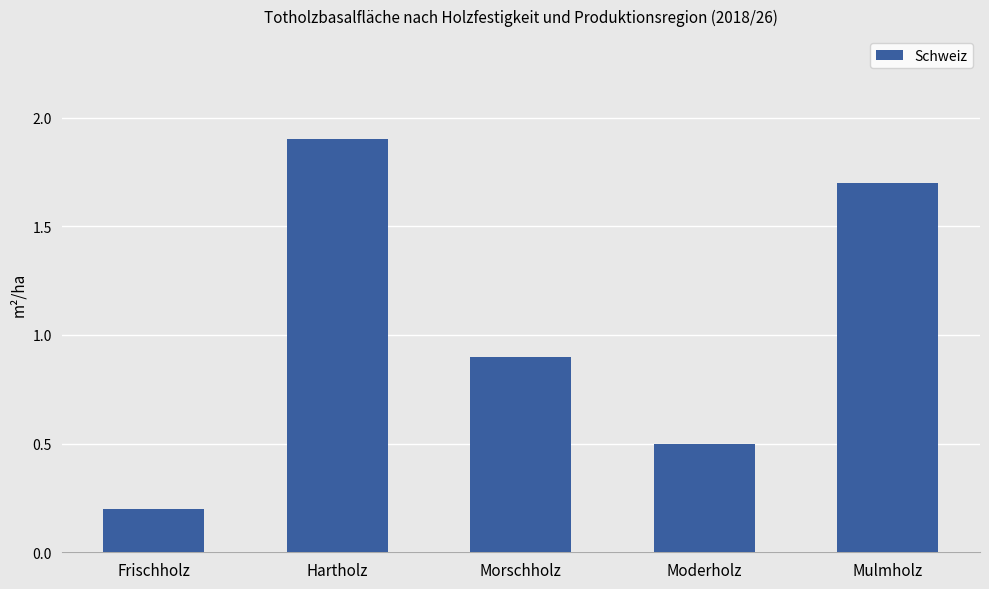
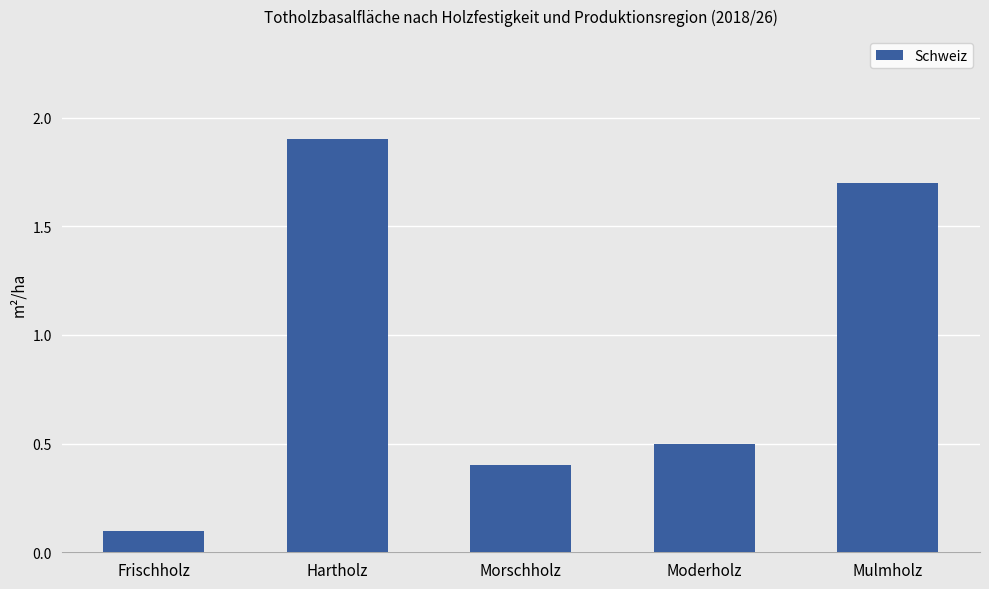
Frischholz: 0.2 -> 0.1
Morschholz: 0.9 -> 0.4
